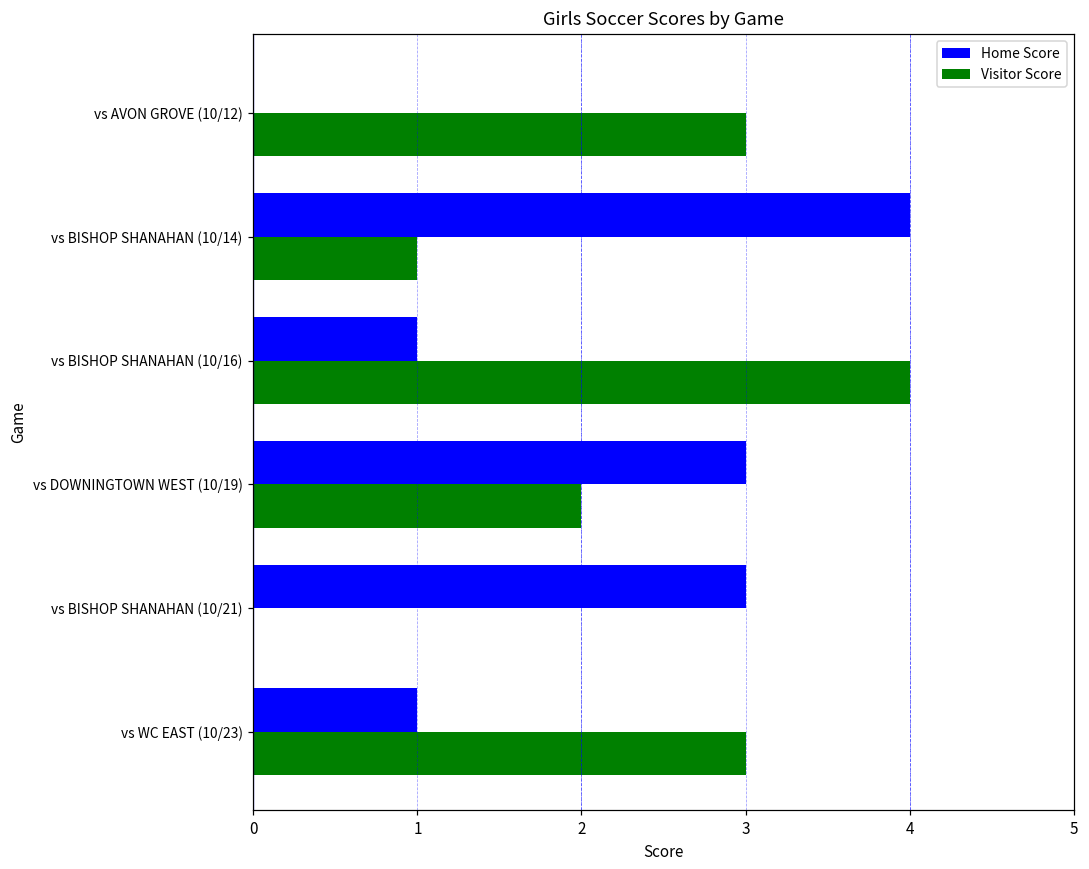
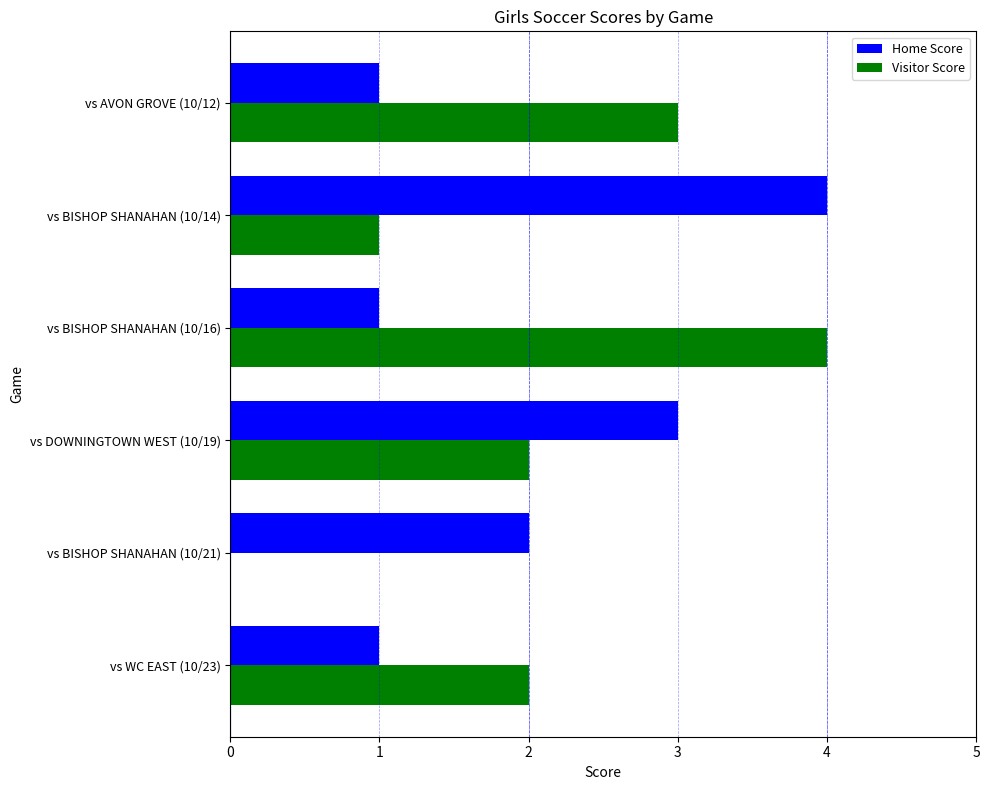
Home Score, vs AVON GROVE (10/12): 0 -> 1
Home Score, vs BISHOP SHANAHAN (10/21): 3 -> 2
Visitor Score, vs WC EAST (10/23): 3 -> 2
